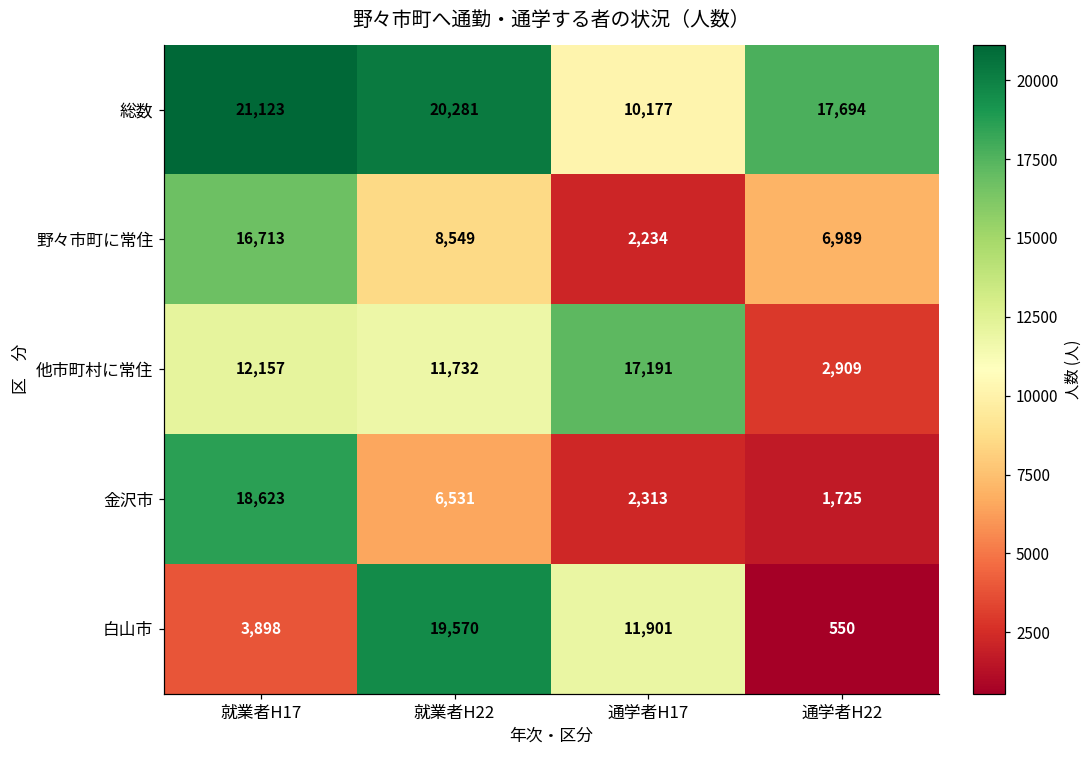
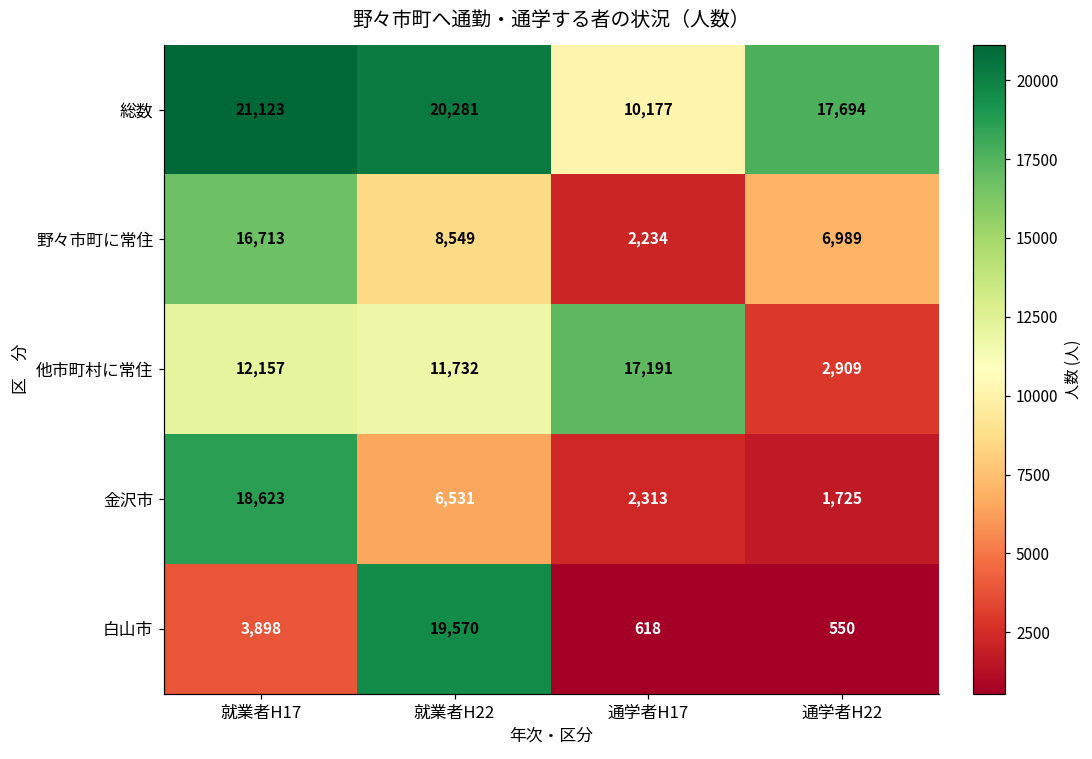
白山市, 通学者H17: 11,901 -> 618
